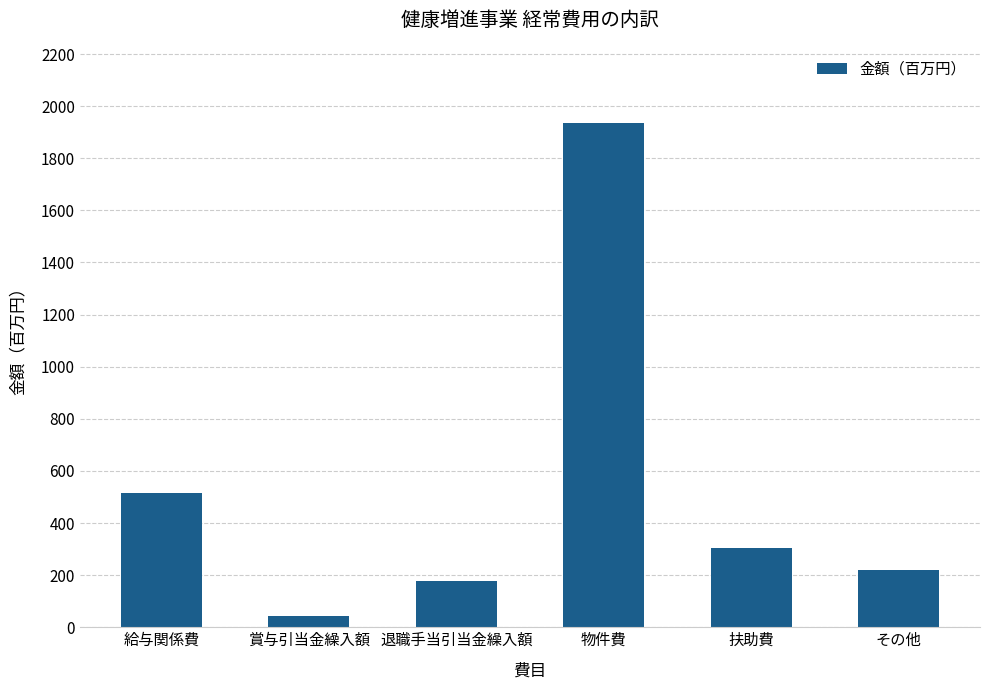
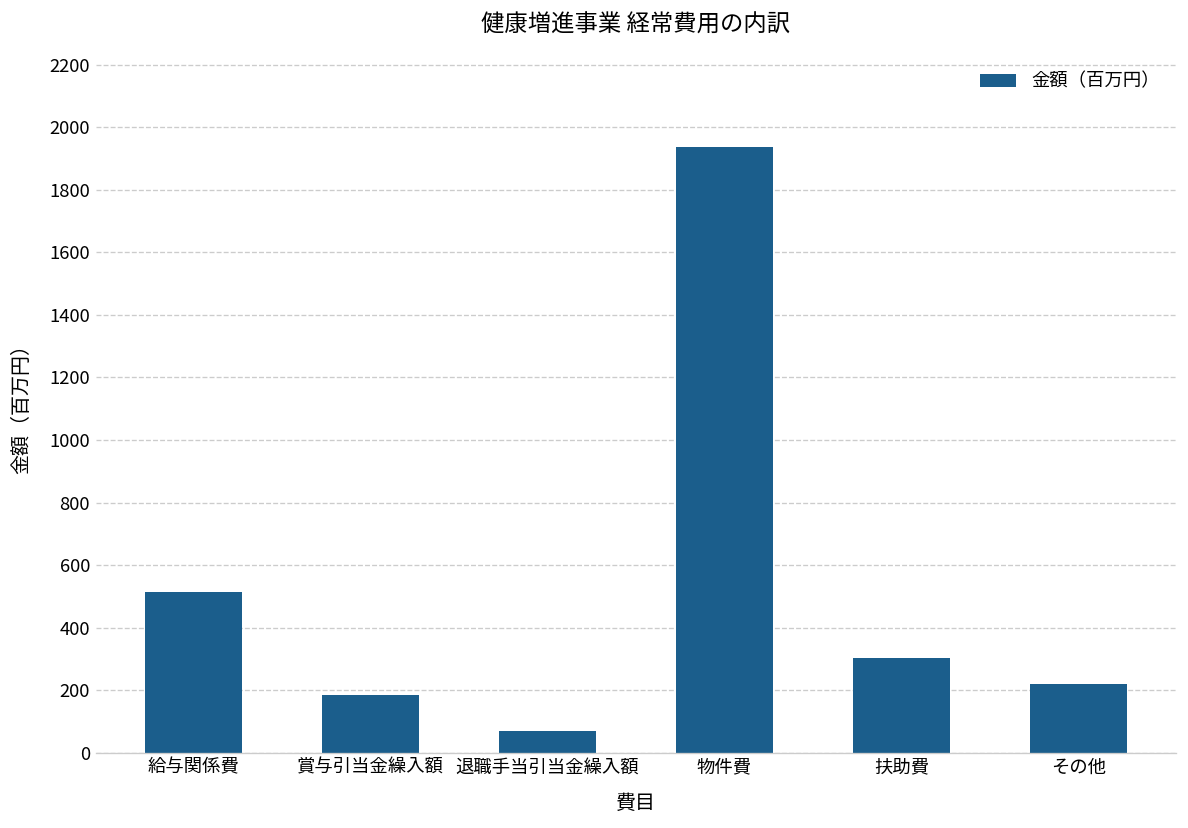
賞与引当金繰入額: 40 -> 180
退職手当引当金繰入額: 180 -> 70
